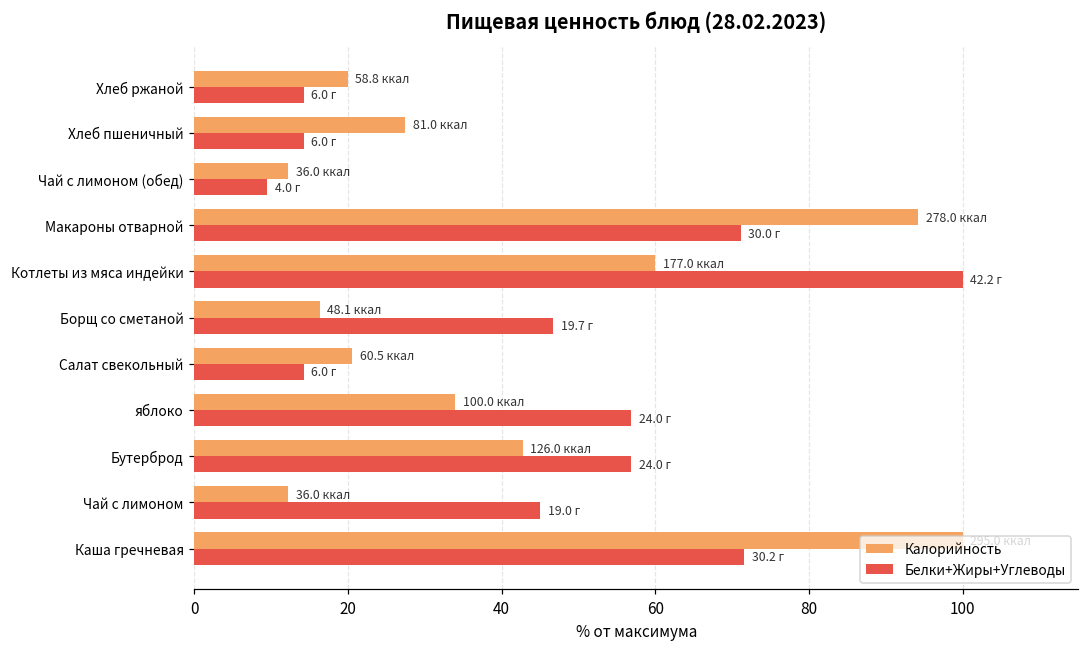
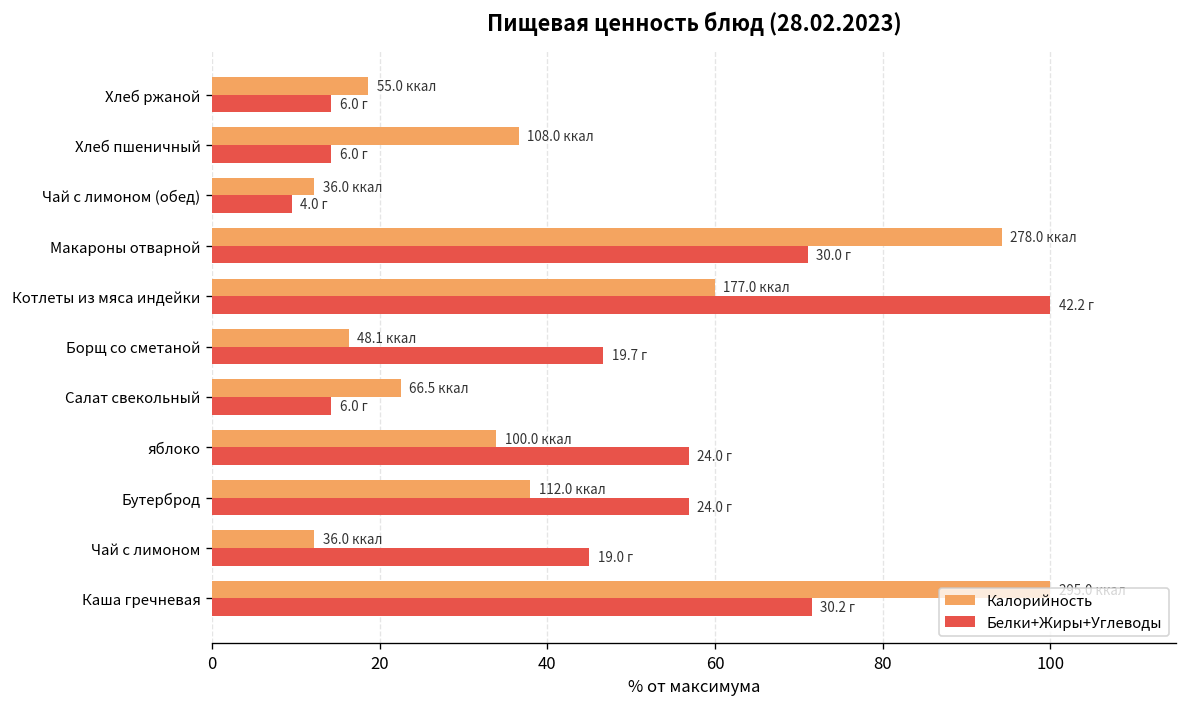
Калорийность, Хлеб ржаной: 58.8 -> 55.0
Калорийность, Хлеб пшеничный: 81.0 -> 108.0
Калорийность, Салат свекольный: 60.5 -> 66.5
Калорийность, Бутерброд: 126.0 -> 112.0
